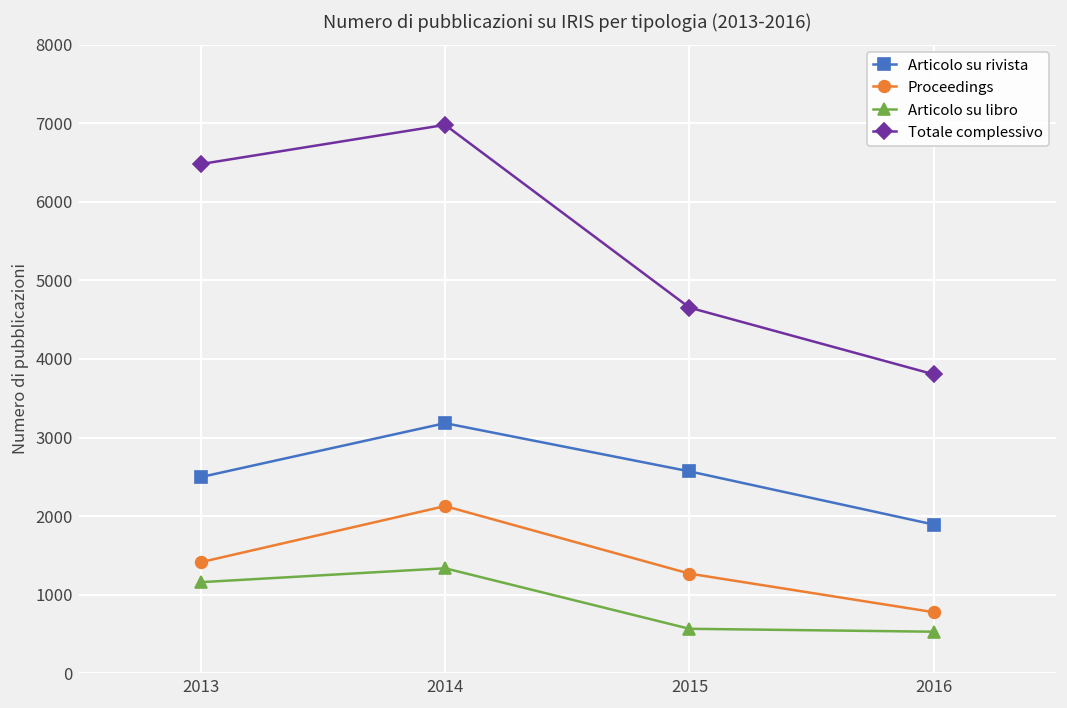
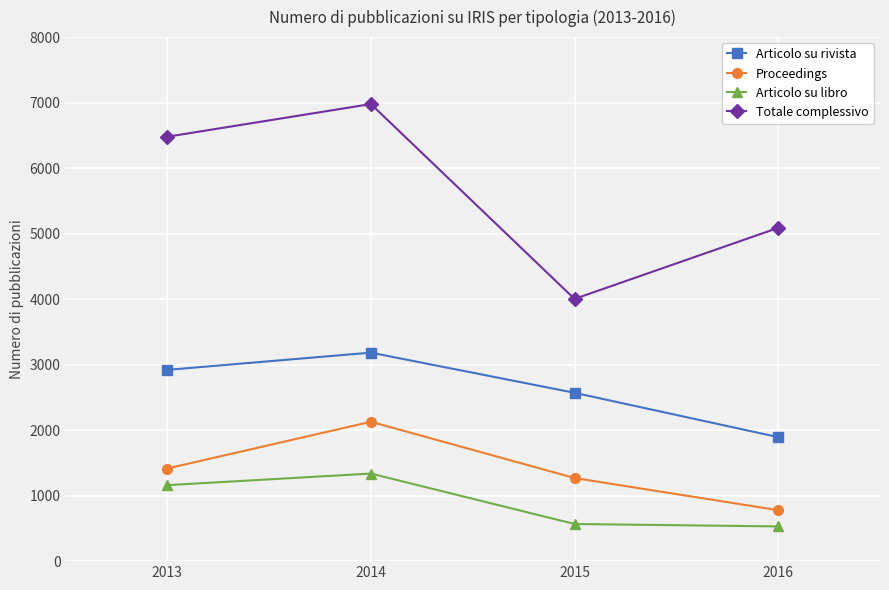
Articolo su rivista, 2013: 2500 -> 2900
Totale complessivo, 2015: 4700 -> 4000
Totale complessivo, 2016: 3800 -> 5100
